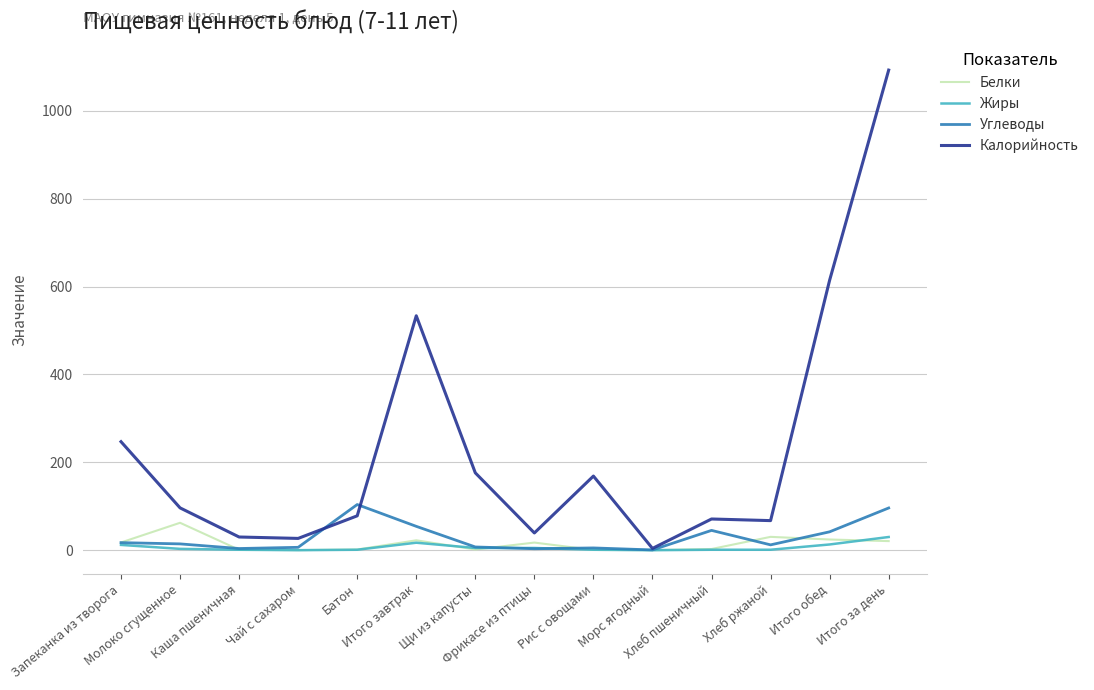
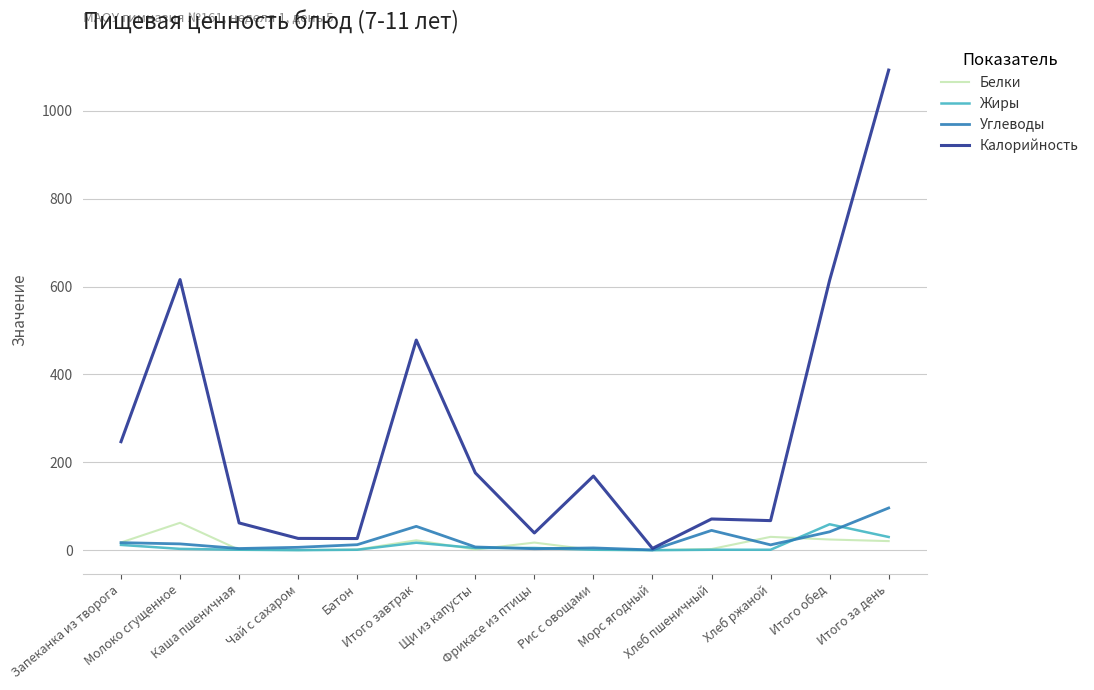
Калорийность, Молоко сгущенное: 100 -> 620
Калорийность, Каша пшеничная: 30 -> 60
Углеводы, Батон: 100 -> 10
Калорийность, Батон: 80 -> 30
Калорийность, Итого завтрак: 530 -> 480
Жиры, Итого обед: 10 -> 60
